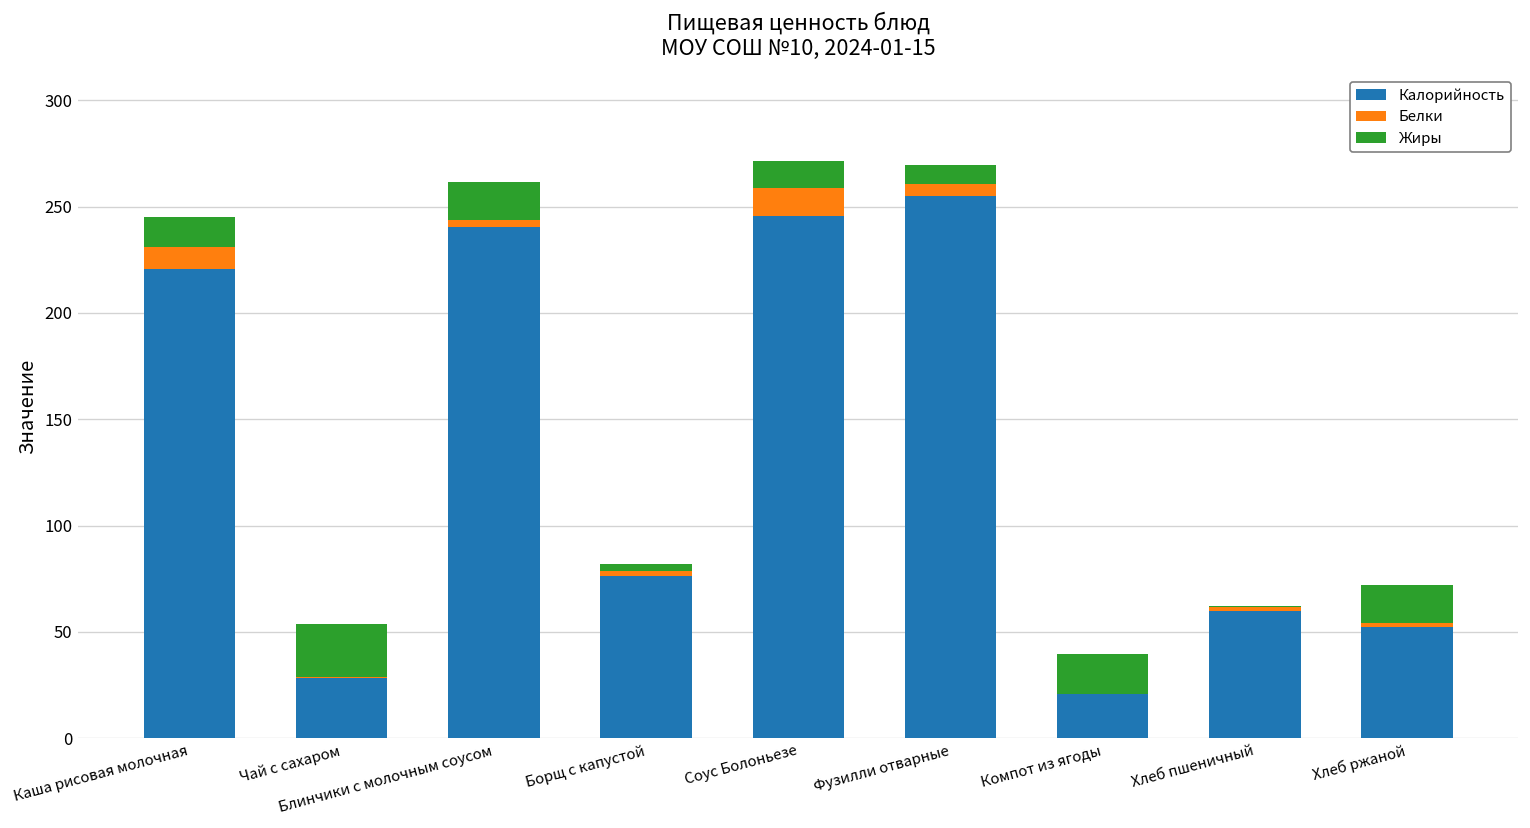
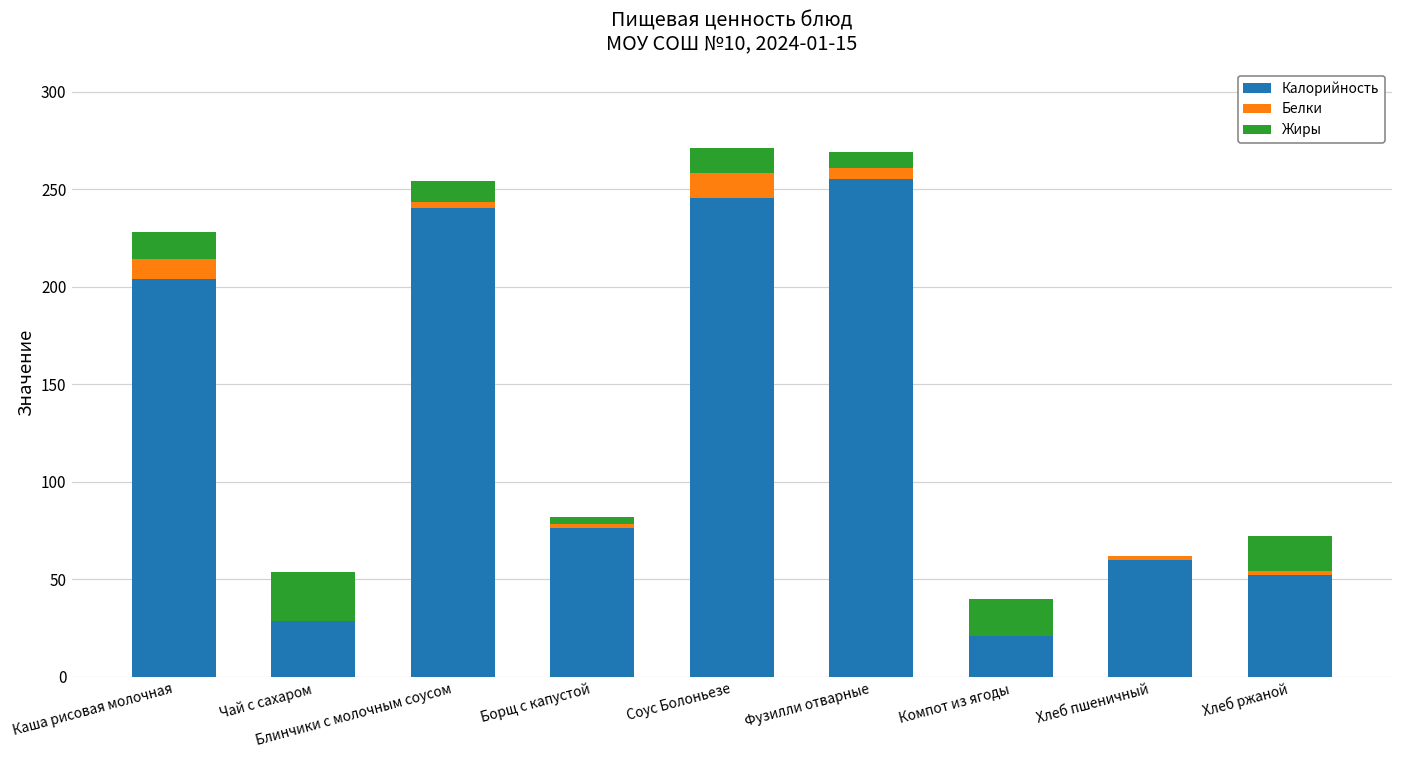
Калорийность, Каша рисовая молочная: 221 -> 204
Жиры, Блинчики с молочным соусом: 18 -> 11
